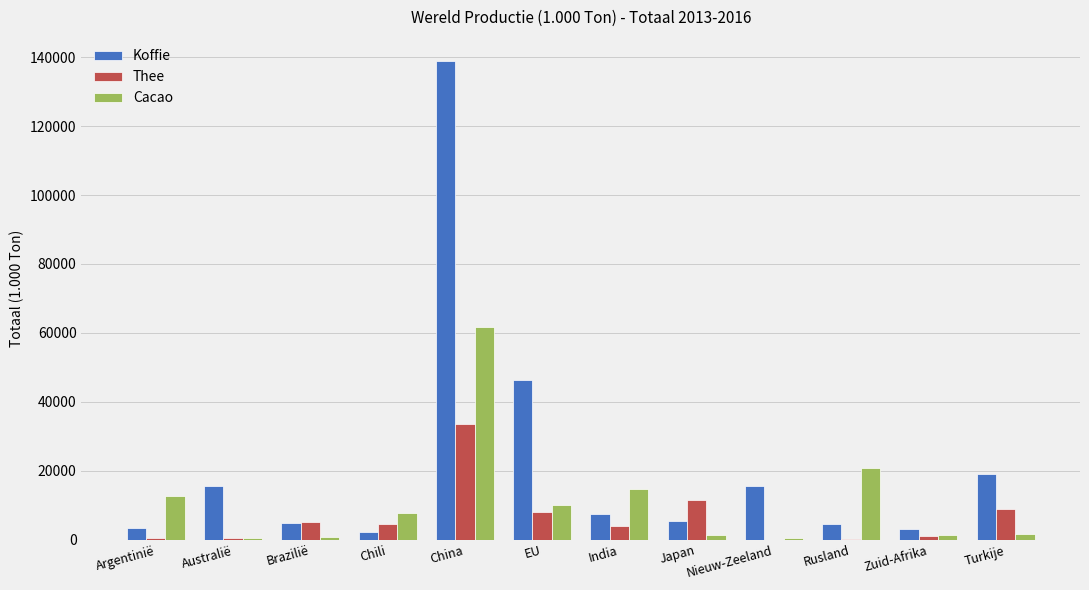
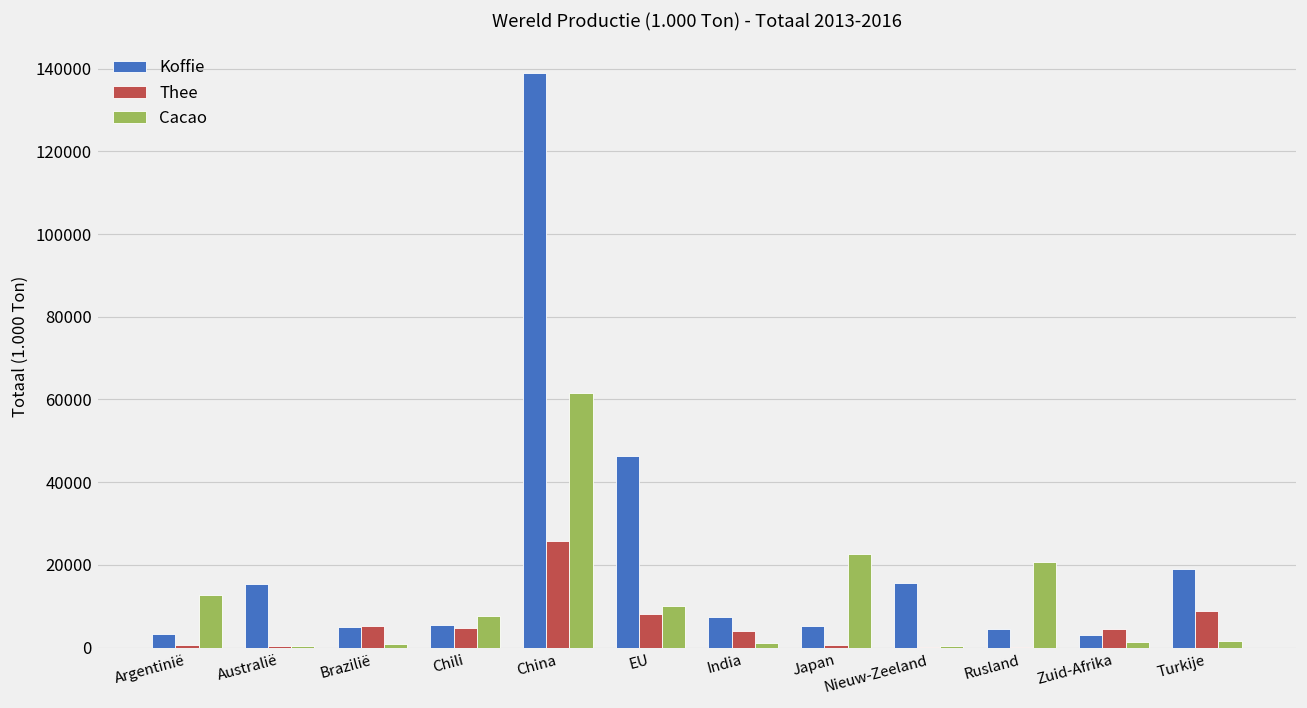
Koffie, Chili: 2000 -> 5000
Thee, China: 34000 -> 26000
Cacao, India: 15000 -> 1000
Thee, Japan: 12000 -> 1000
Cacao, Japan: 1000 -> 23000
Thee, Zuid-Afrika: 1000 -> 4000
